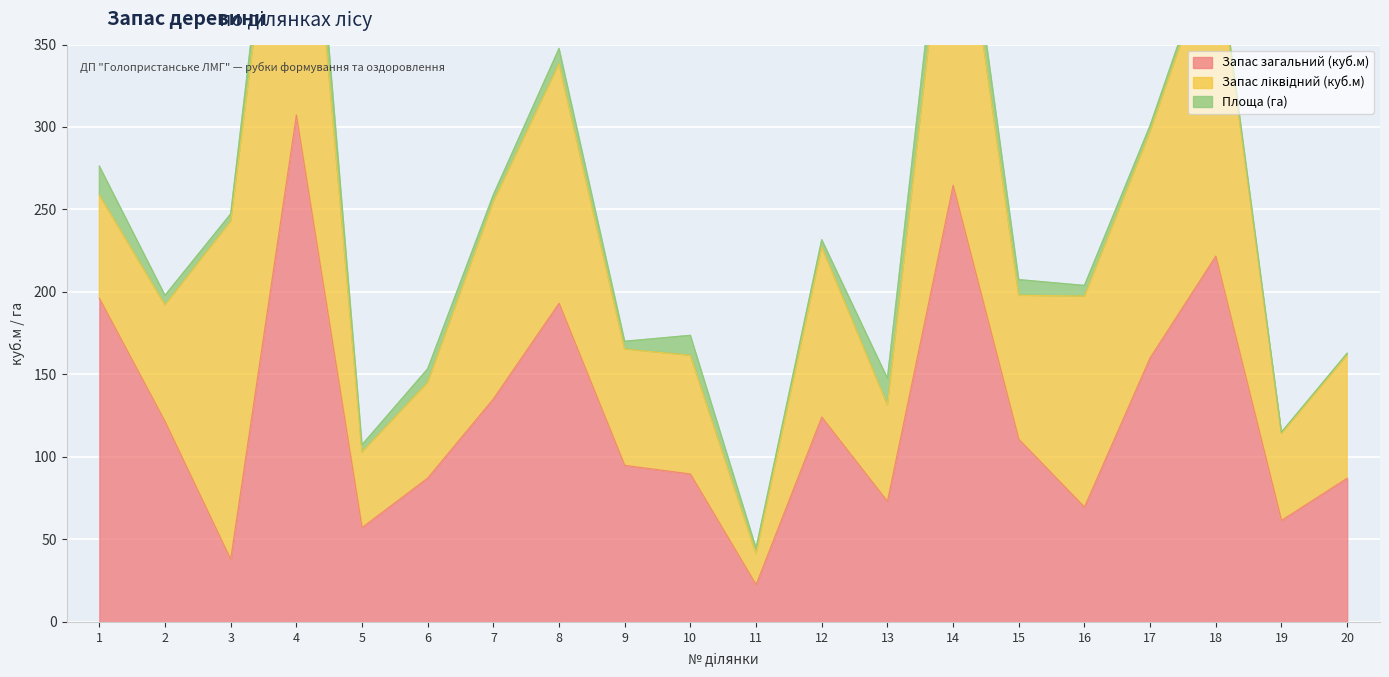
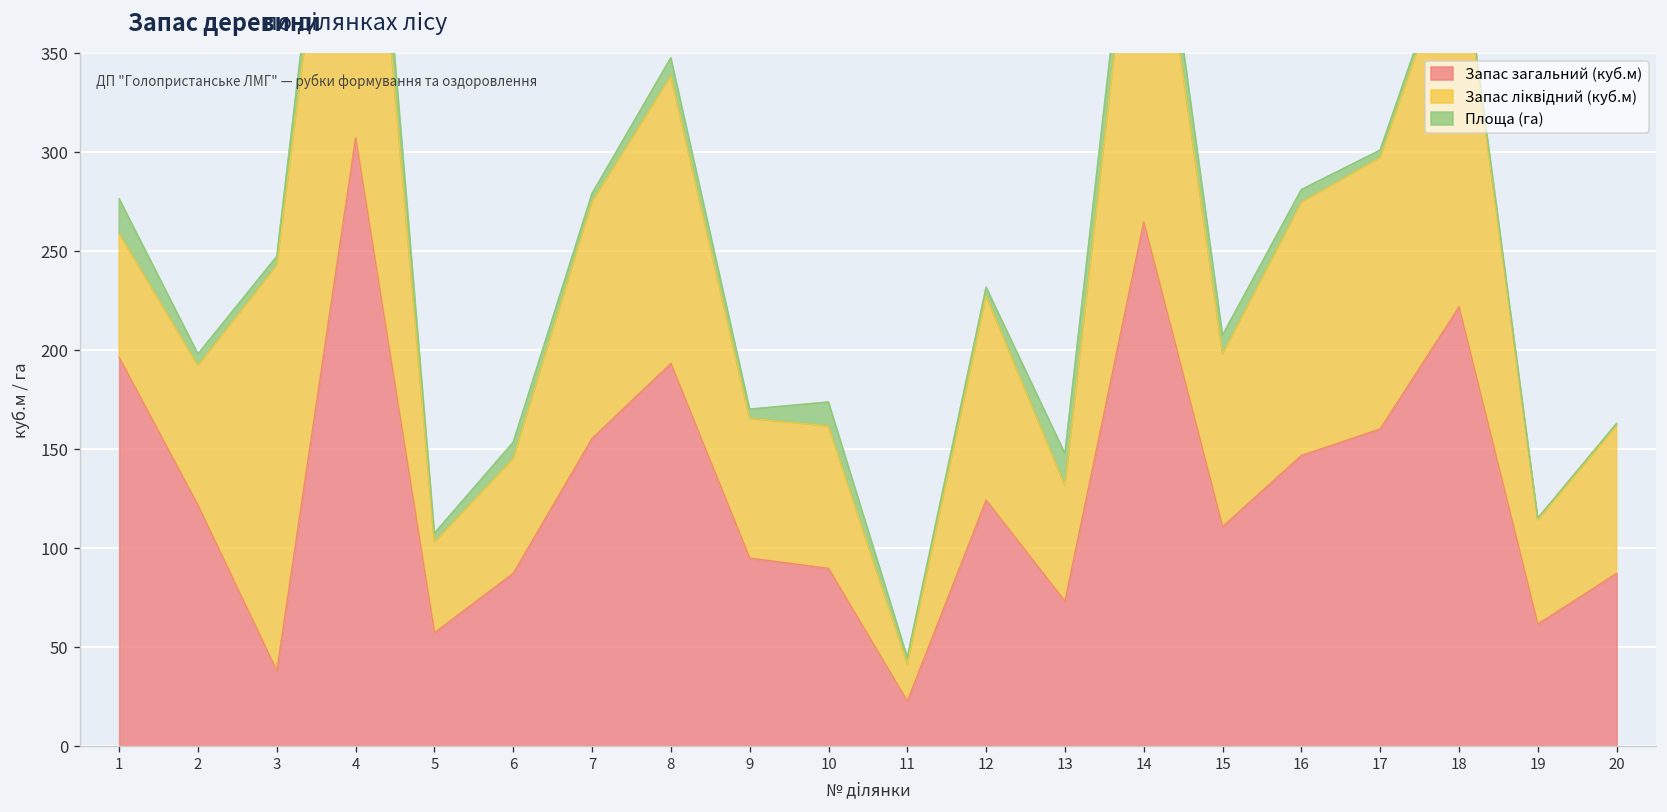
Запас загальний (куб.м), 7: 135 -> 155
Запас загальний (куб.м), 16: 70 -> 147
